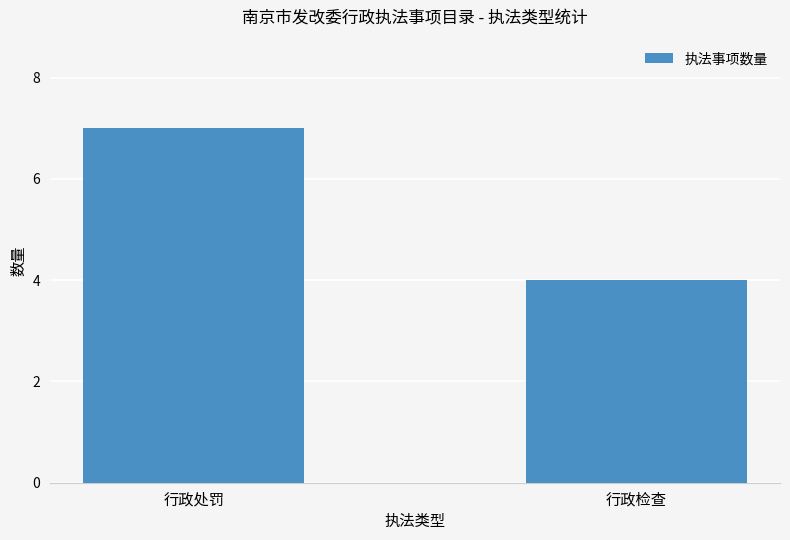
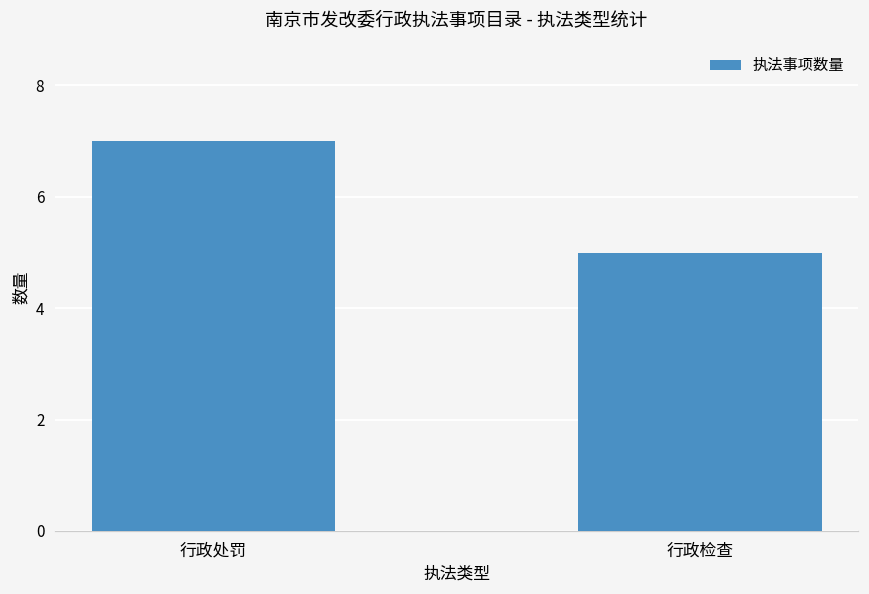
行政检查: 4 -> 5
